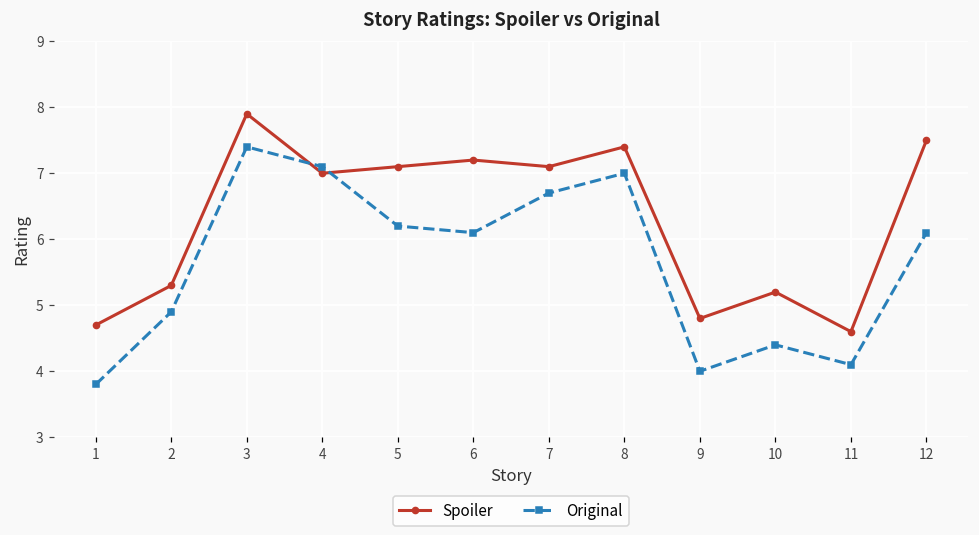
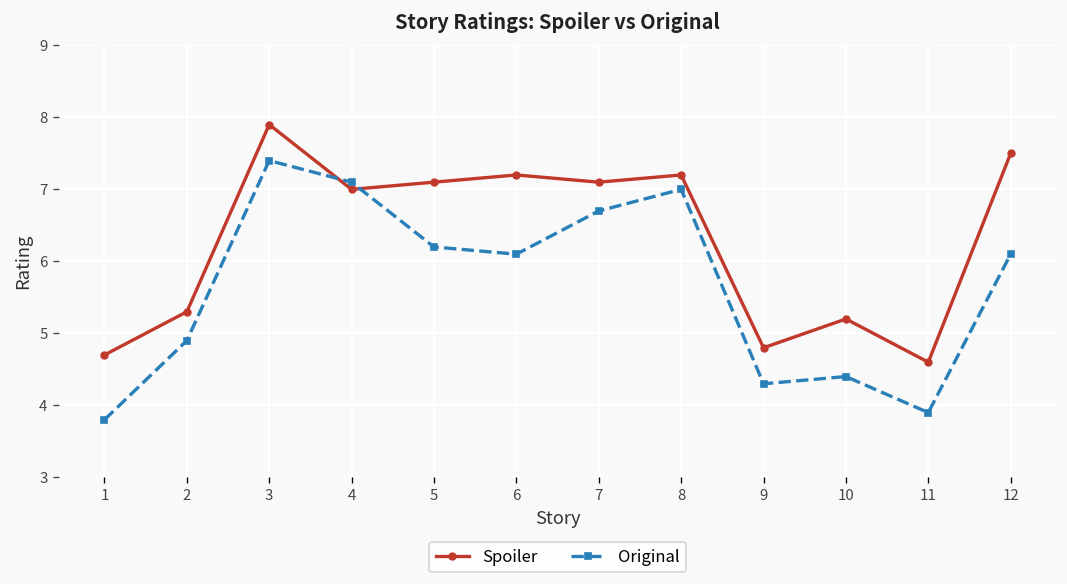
Spoiler, 8: 7.4 -> 7.2
Original, 9: 4.0 -> 4.3
Original, 11: 4.1 -> 3.9
